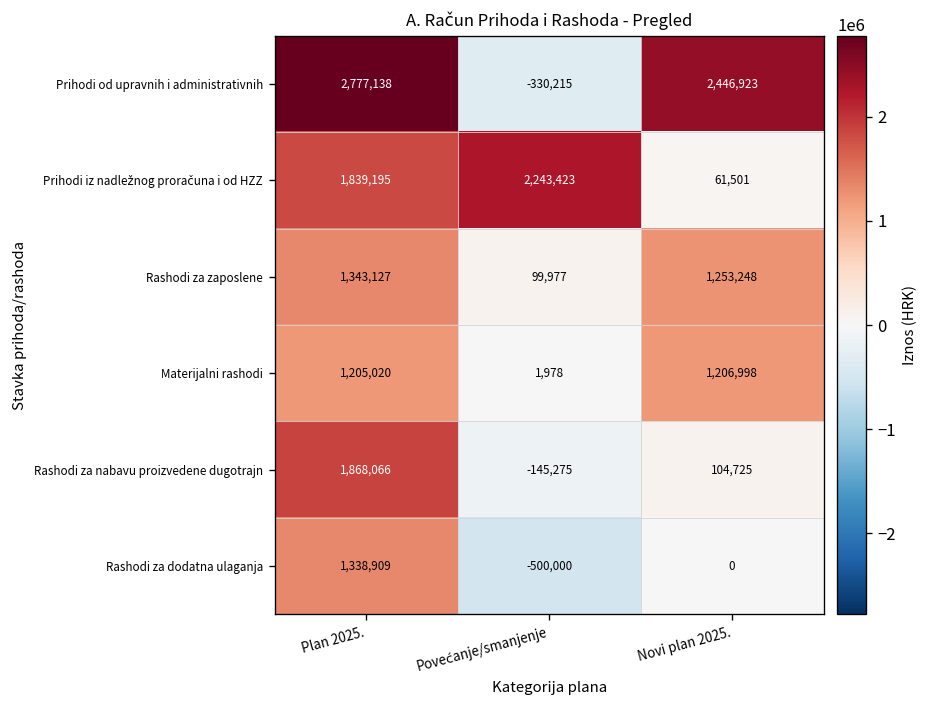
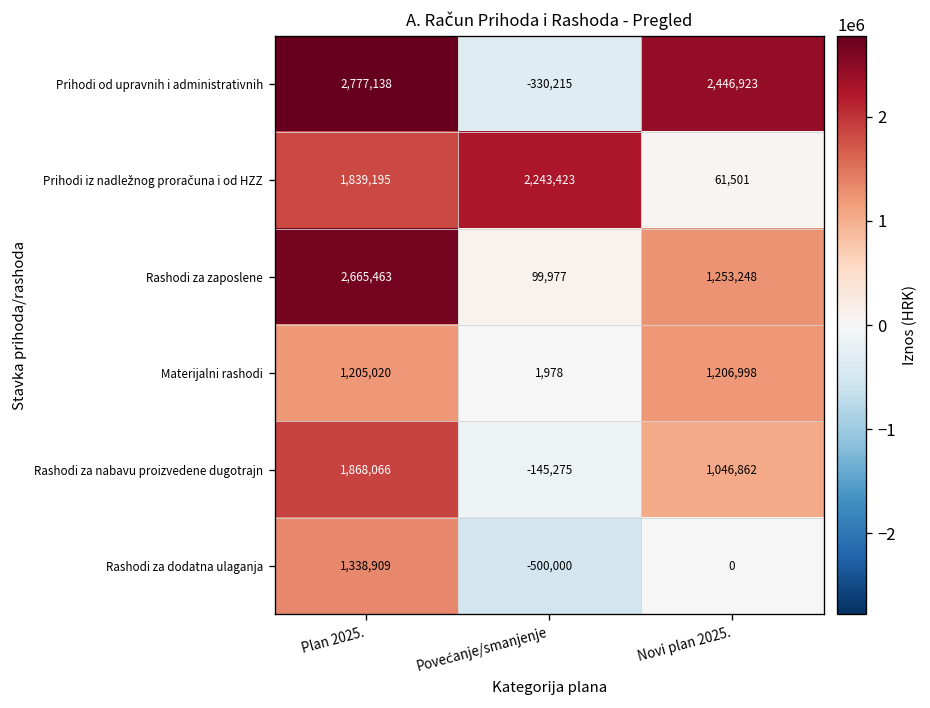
Rashodi za zaposlene, Plan 2025.: 1,343,127 -> 2,665,463
Rashodi za nabavu proizvedene dugotrajn, Novi plan 2025.: 104,725 -> 1,046,862
